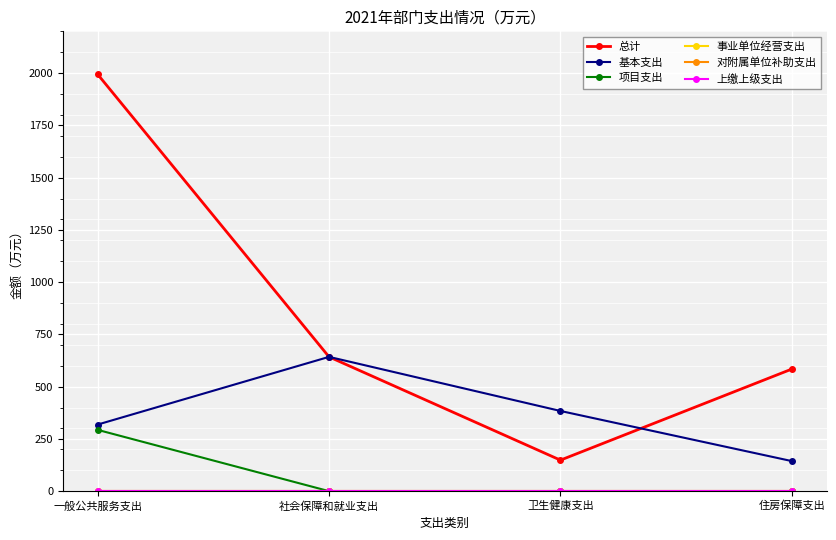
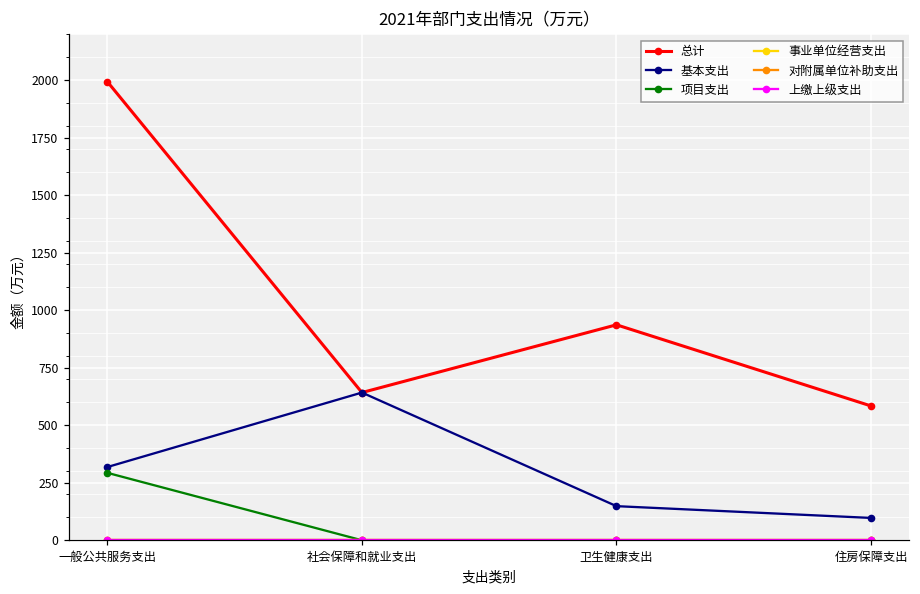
总计, 卫生健康支出: 150 -> 940
基本支出, 卫生健康支出: 380 -> 150
基本支出, 住房保障支出: 140 -> 100
